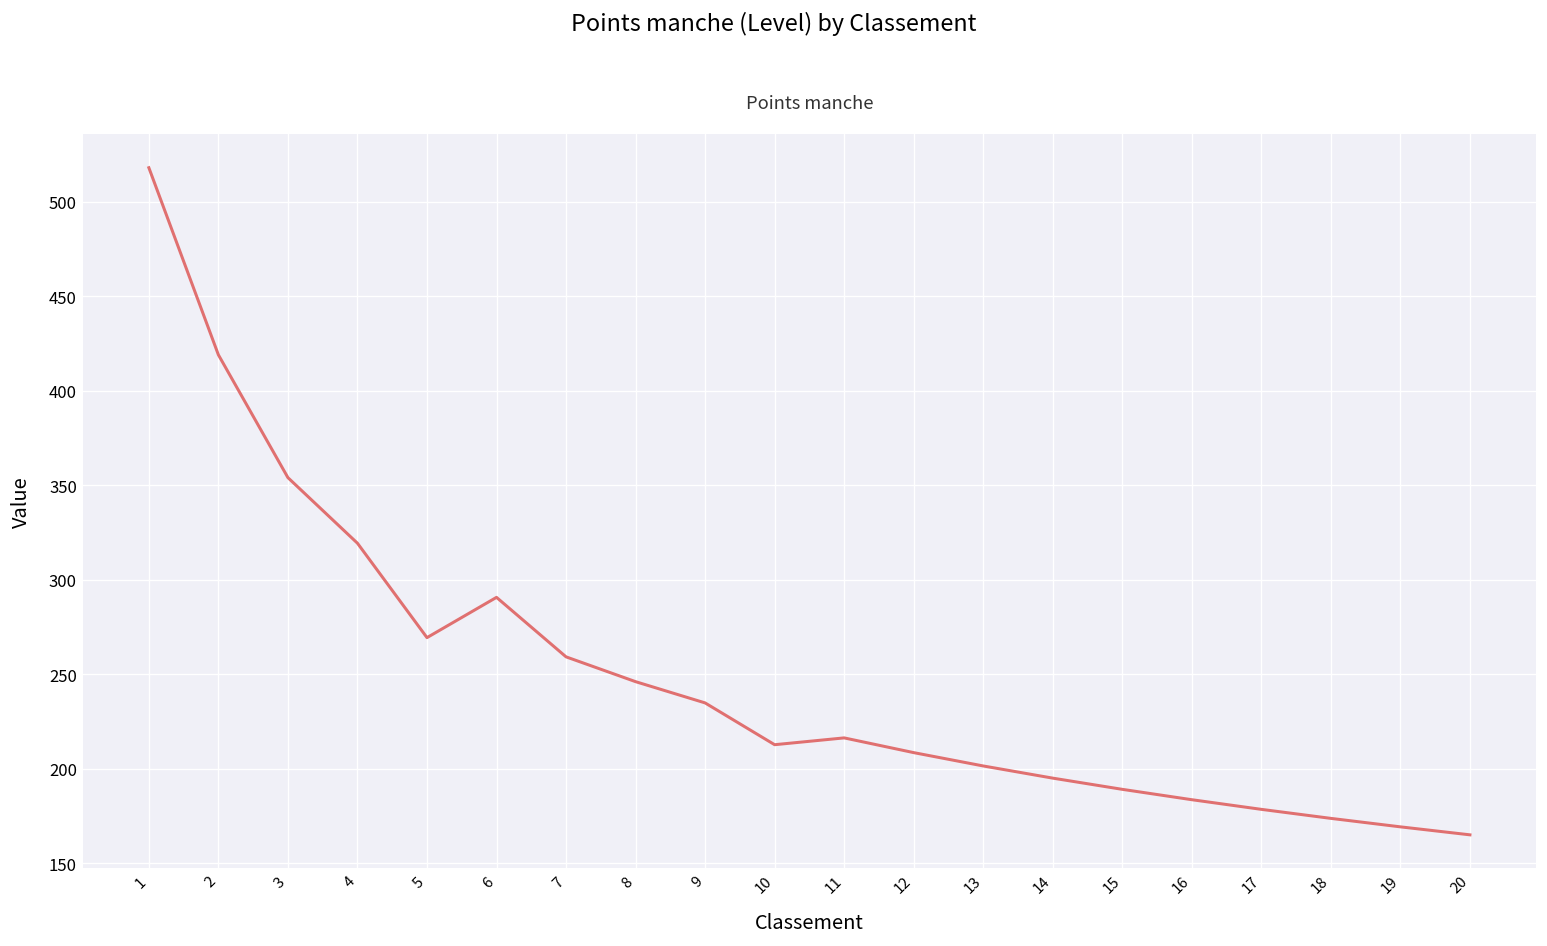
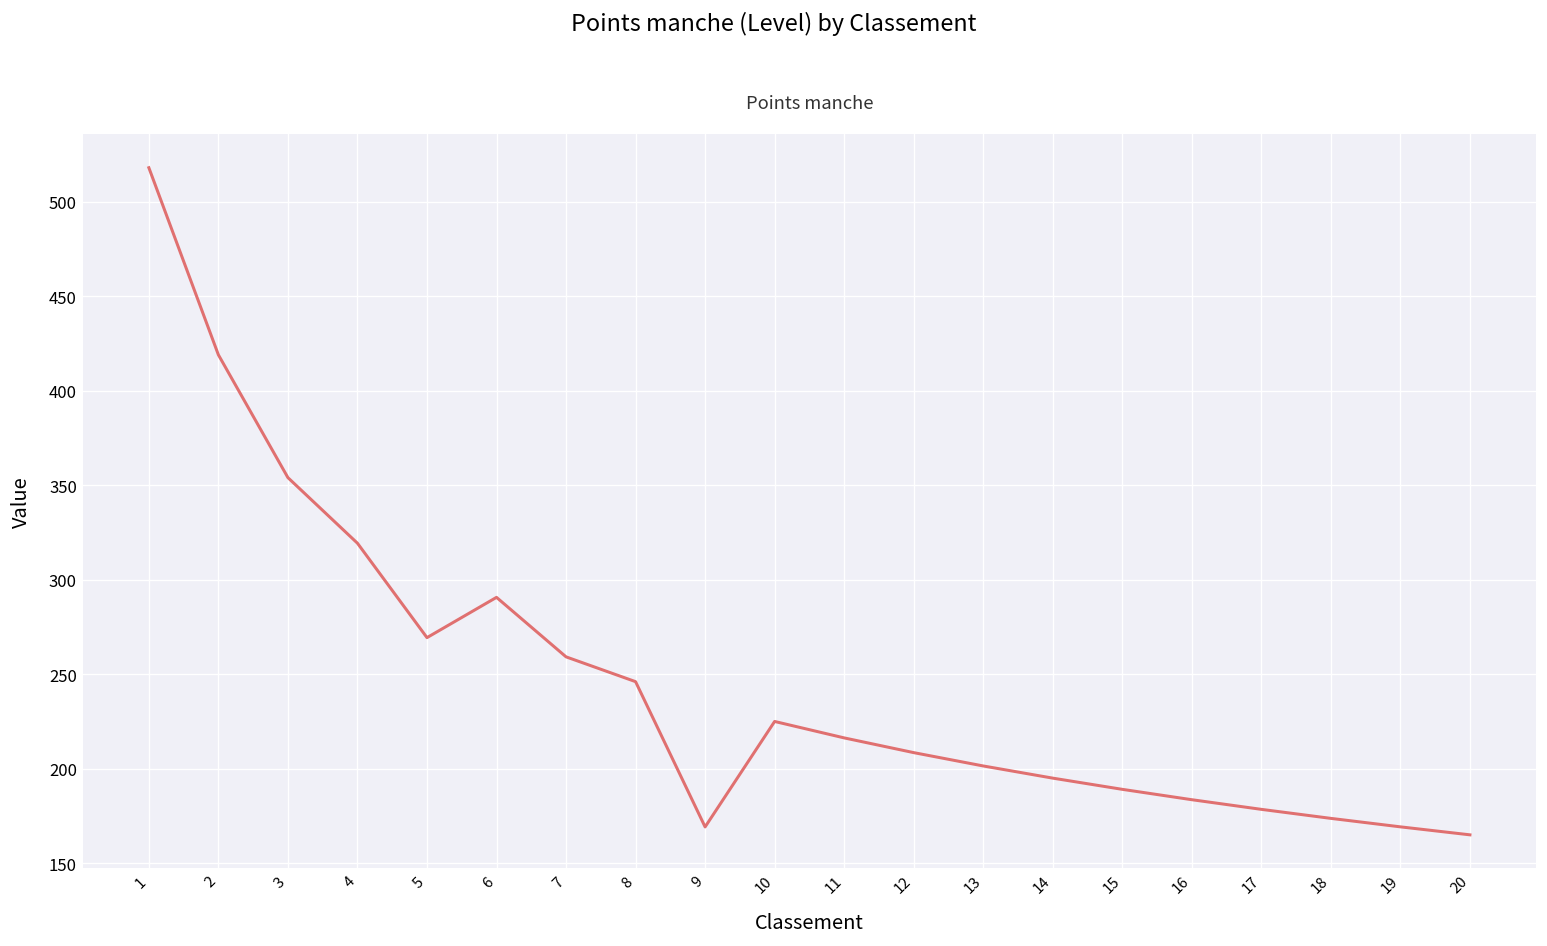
9: 235 -> 169
10: 213 -> 225
